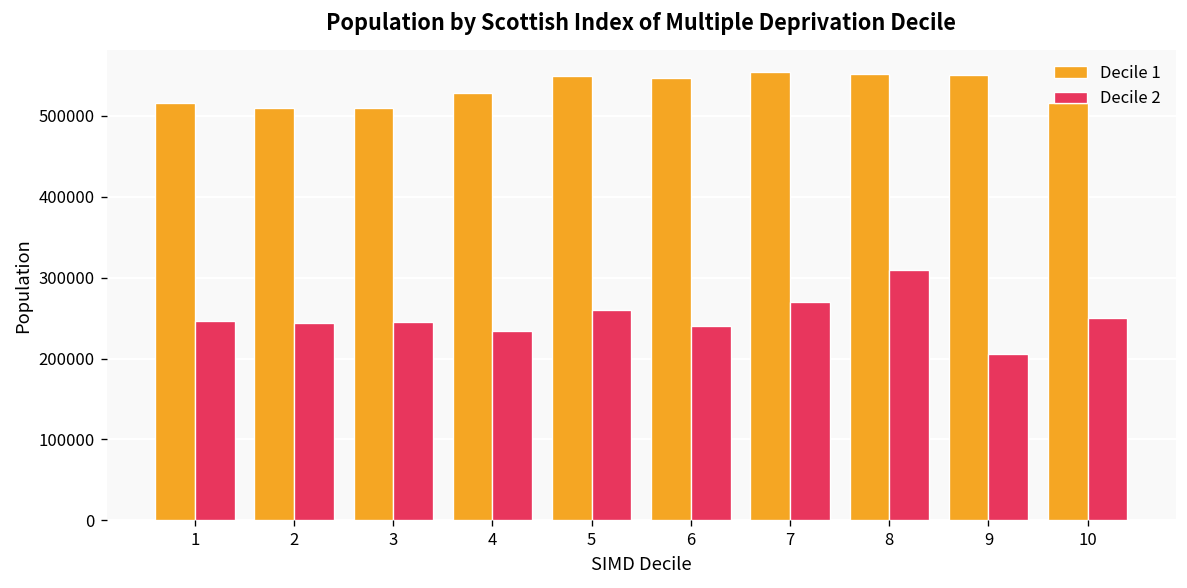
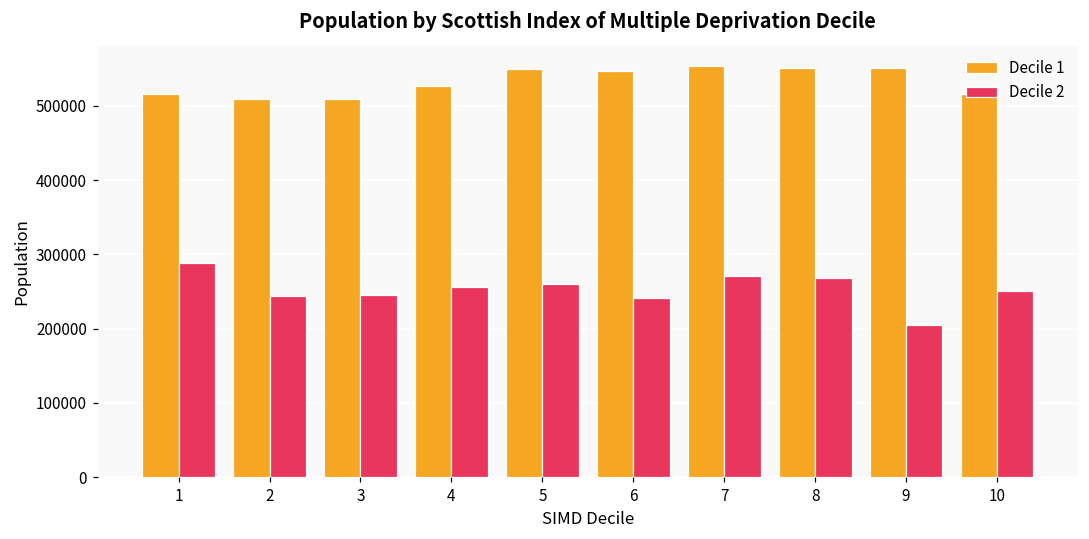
Decile 2, 1: 250000 -> 290000
Decile 2, 4: 230000 -> 260000
Decile 2, 8: 310000 -> 270000
